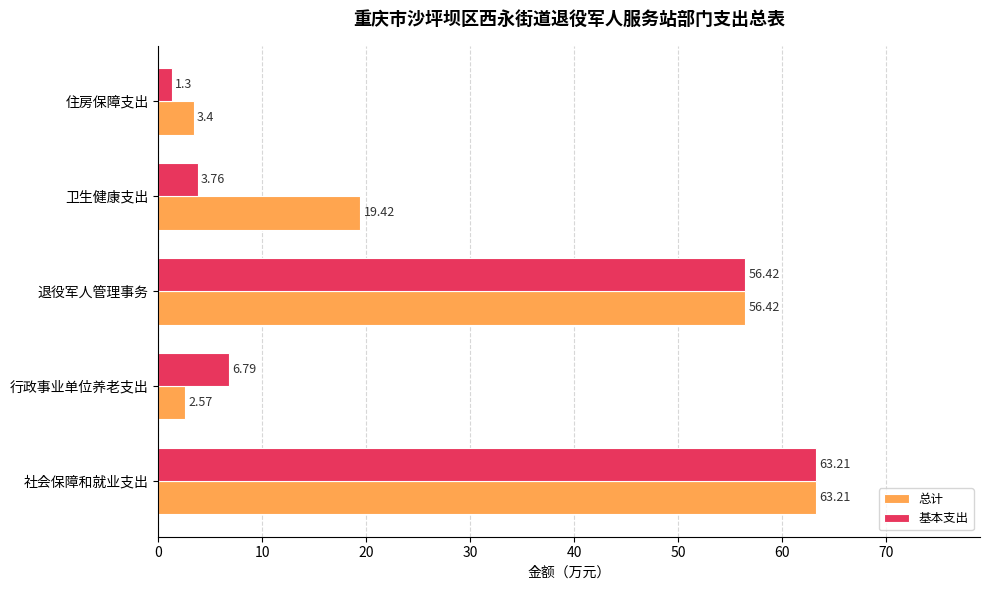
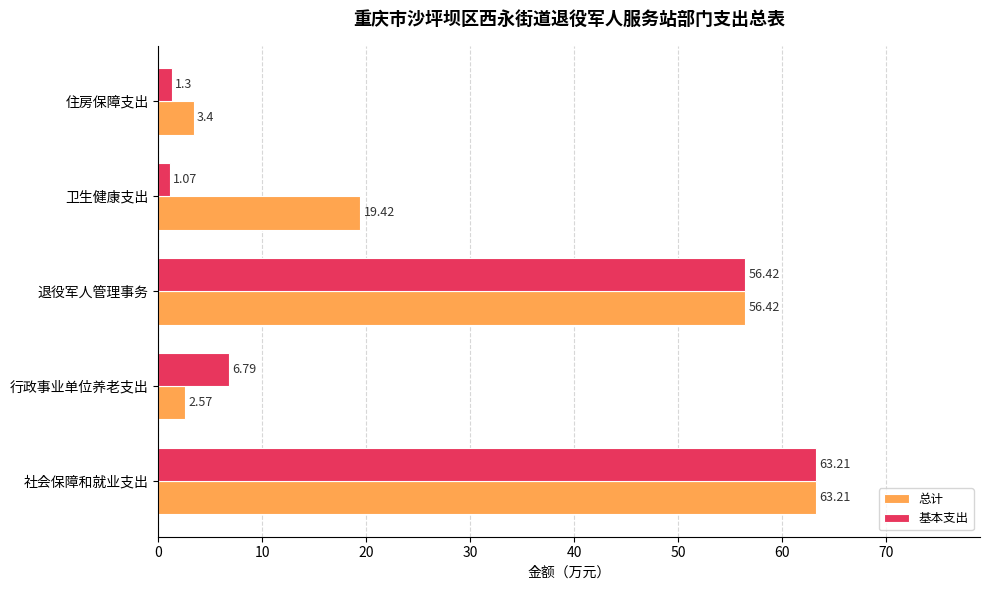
基本支出, 卫生健康支出: 3.76 -> 1.07
